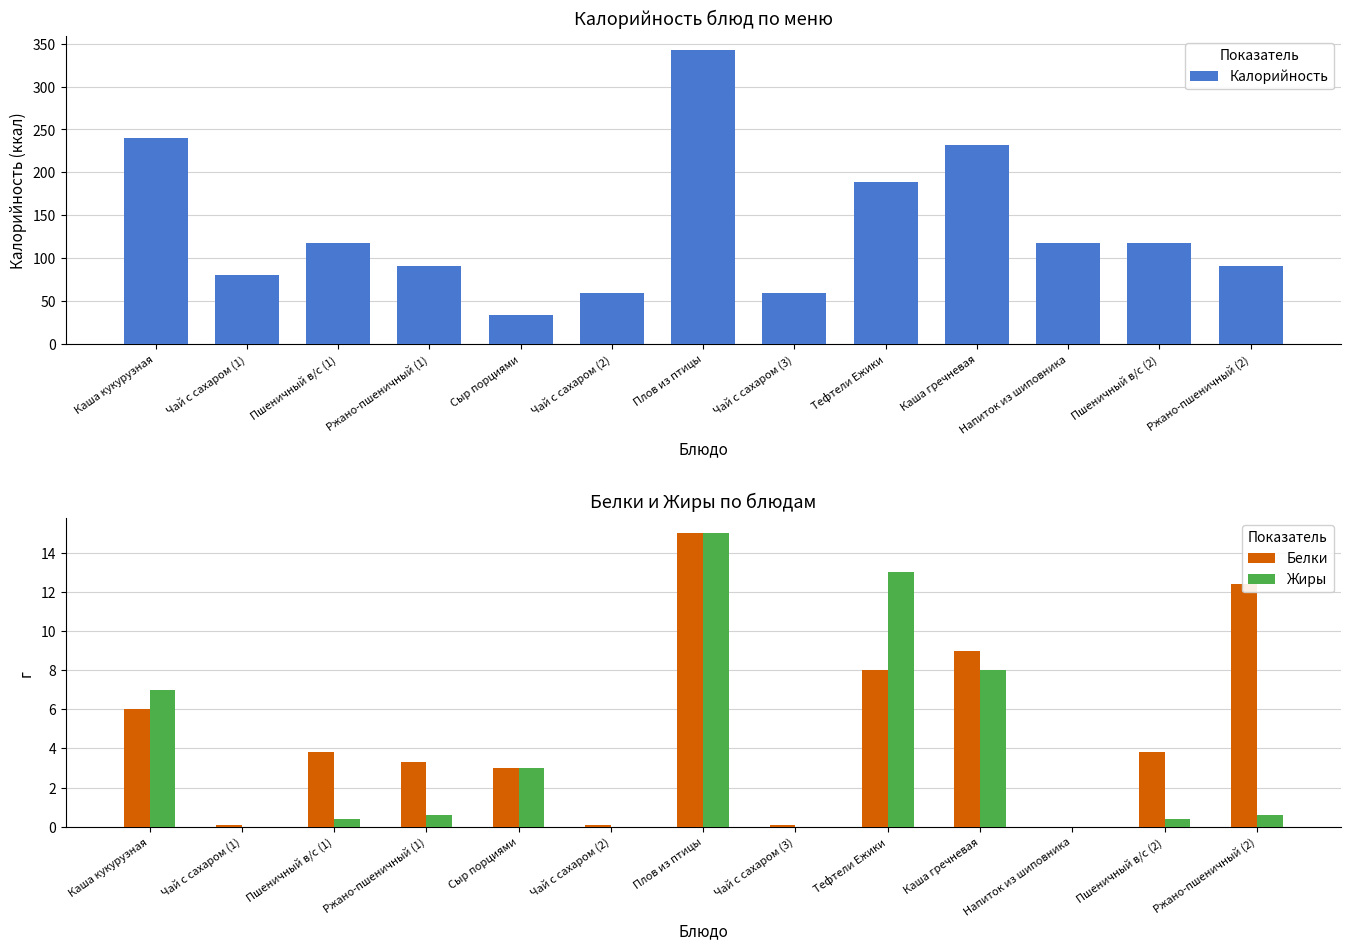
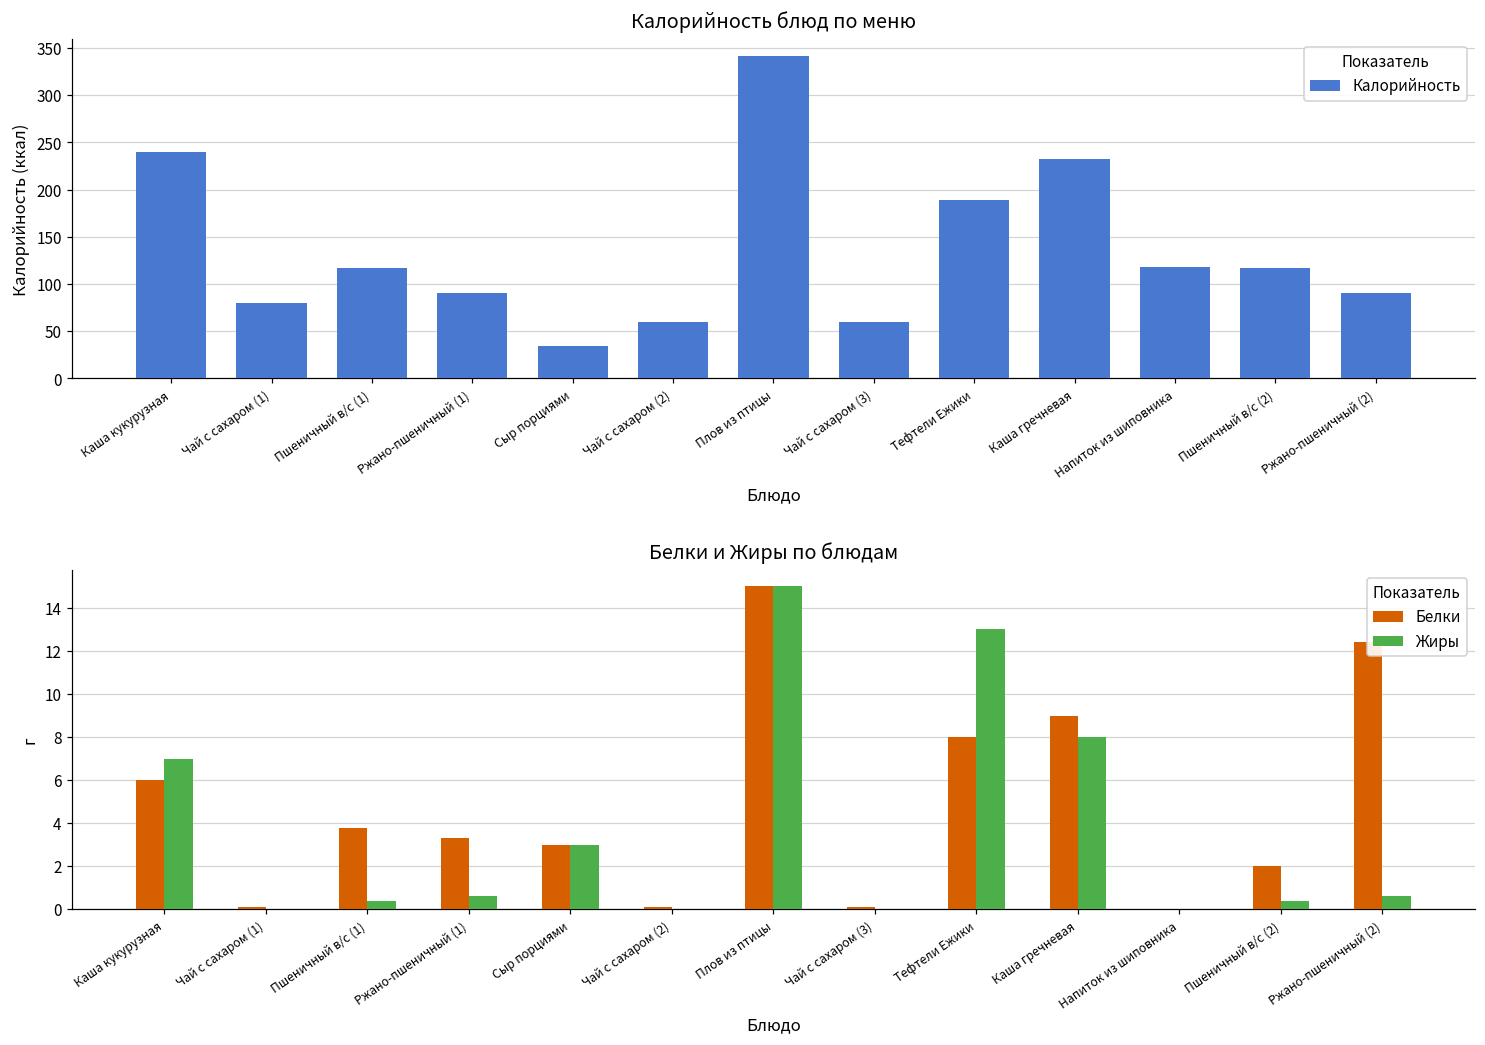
Белки и Жиры по блюдам, Белки, Пшеничный в/с (2): 3.8 -> 2.0
